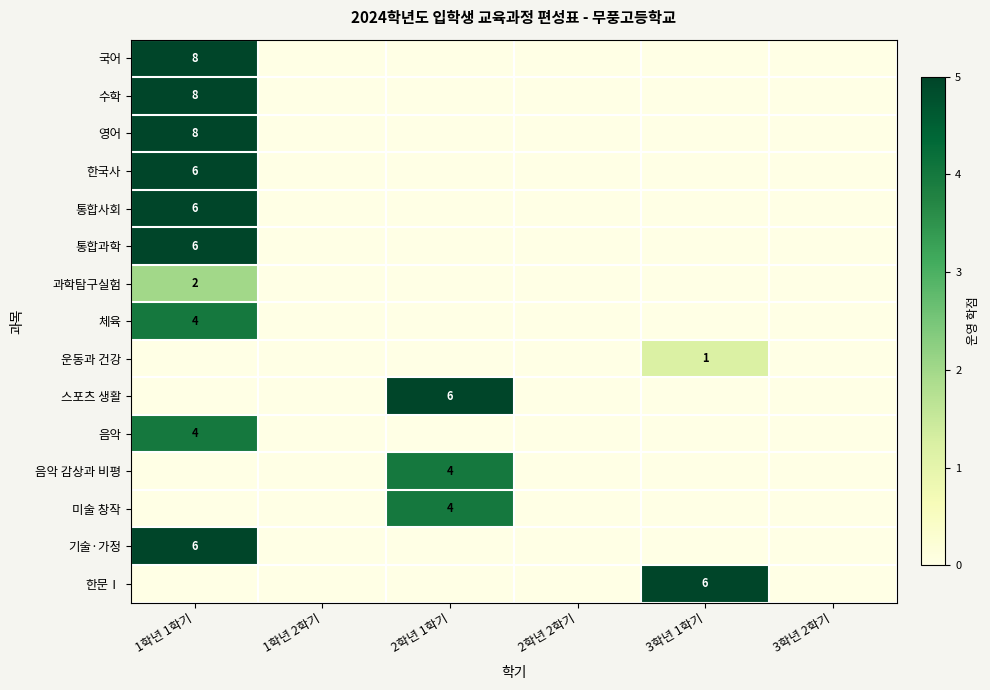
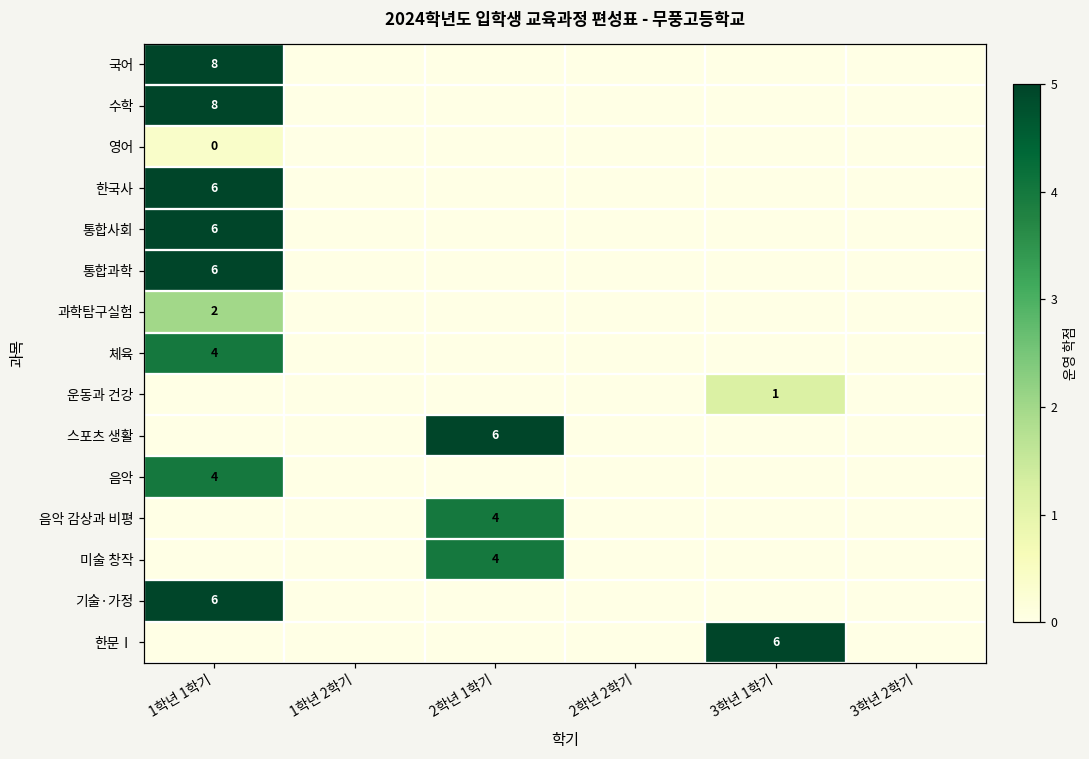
영어, 1학년 1학기: 8 -> 0
